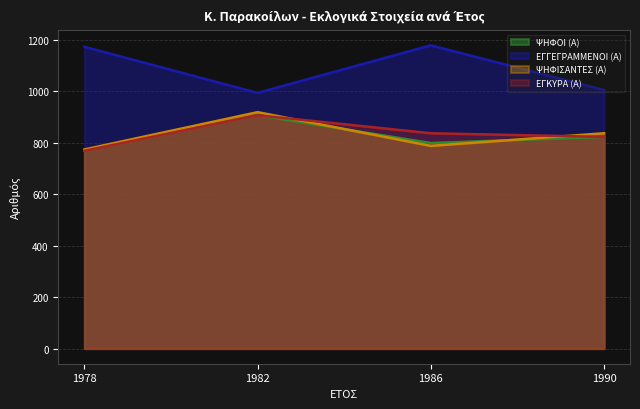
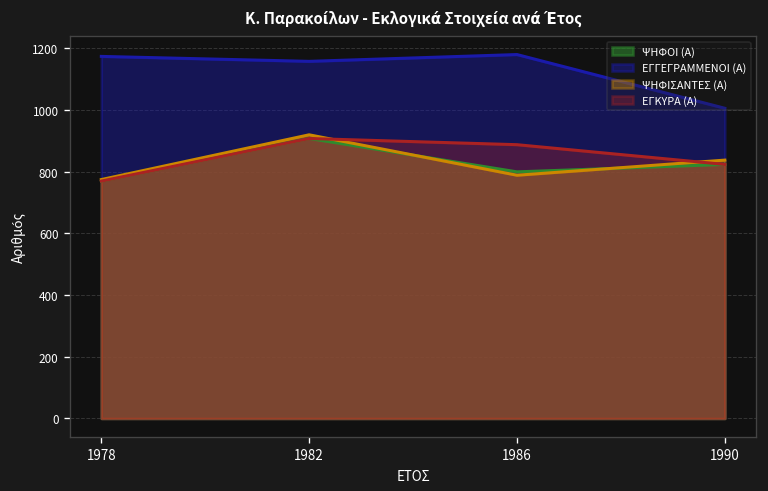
ΕΓΓΕΓΡΑΜΜΕΝΟΙ (Α), 1982: 990 -> 1160
ΕΓΚΥΡΑ (Α), 1986: 840 -> 890
